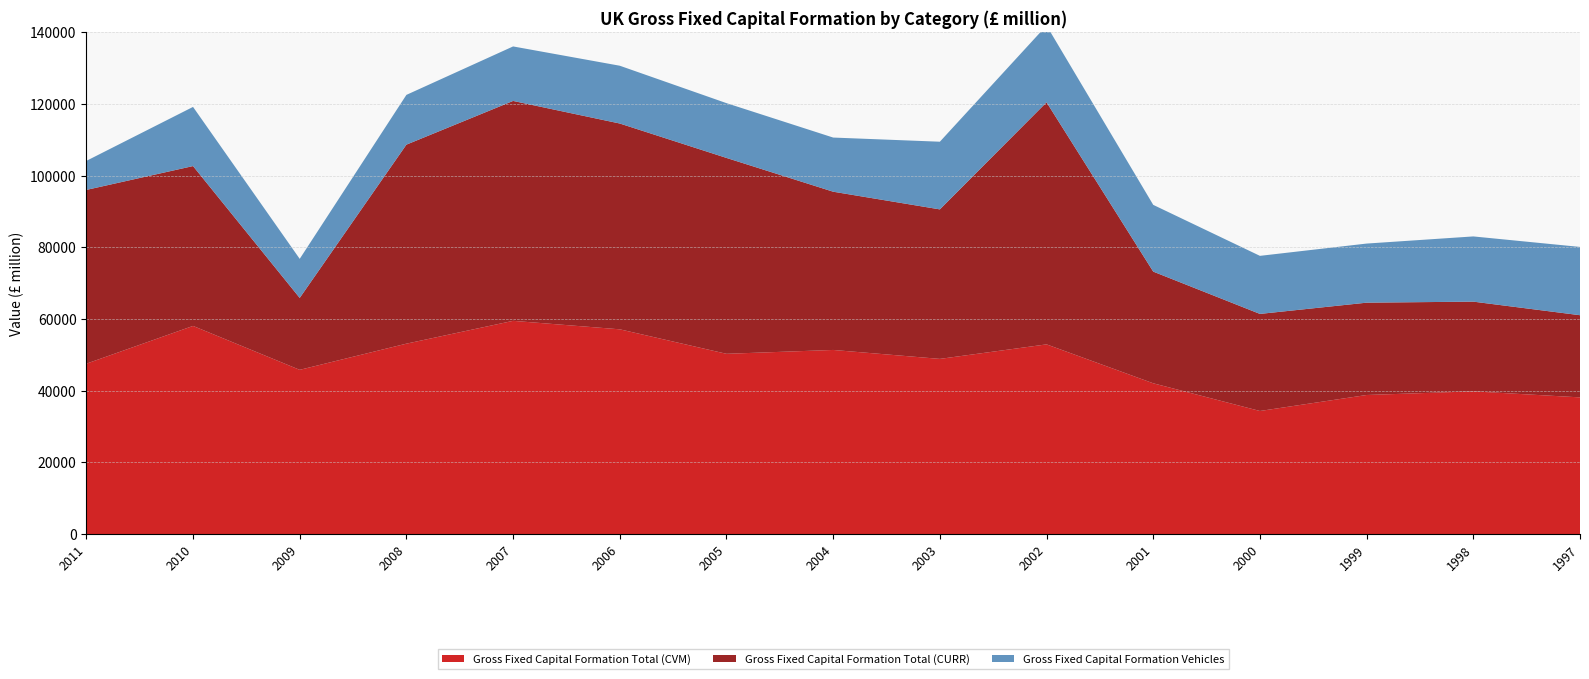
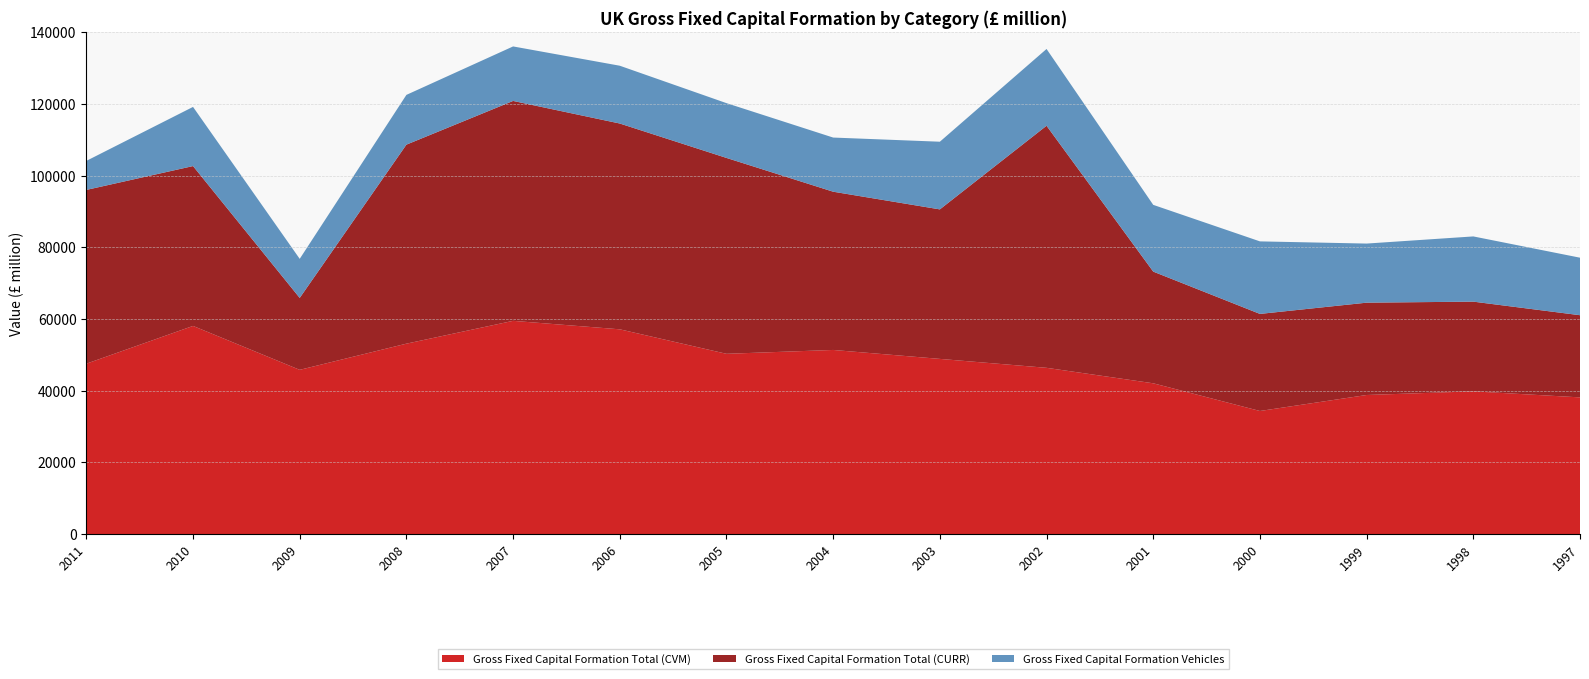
Gross Fixed Capital Formation Total (CVM), 2002: 53000 -> 46000
Gross Fixed Capital Formation Vehicles, 2000: 16000 -> 20000
Gross Fixed Capital Formation Vehicles, 1997: 19000 -> 16000
